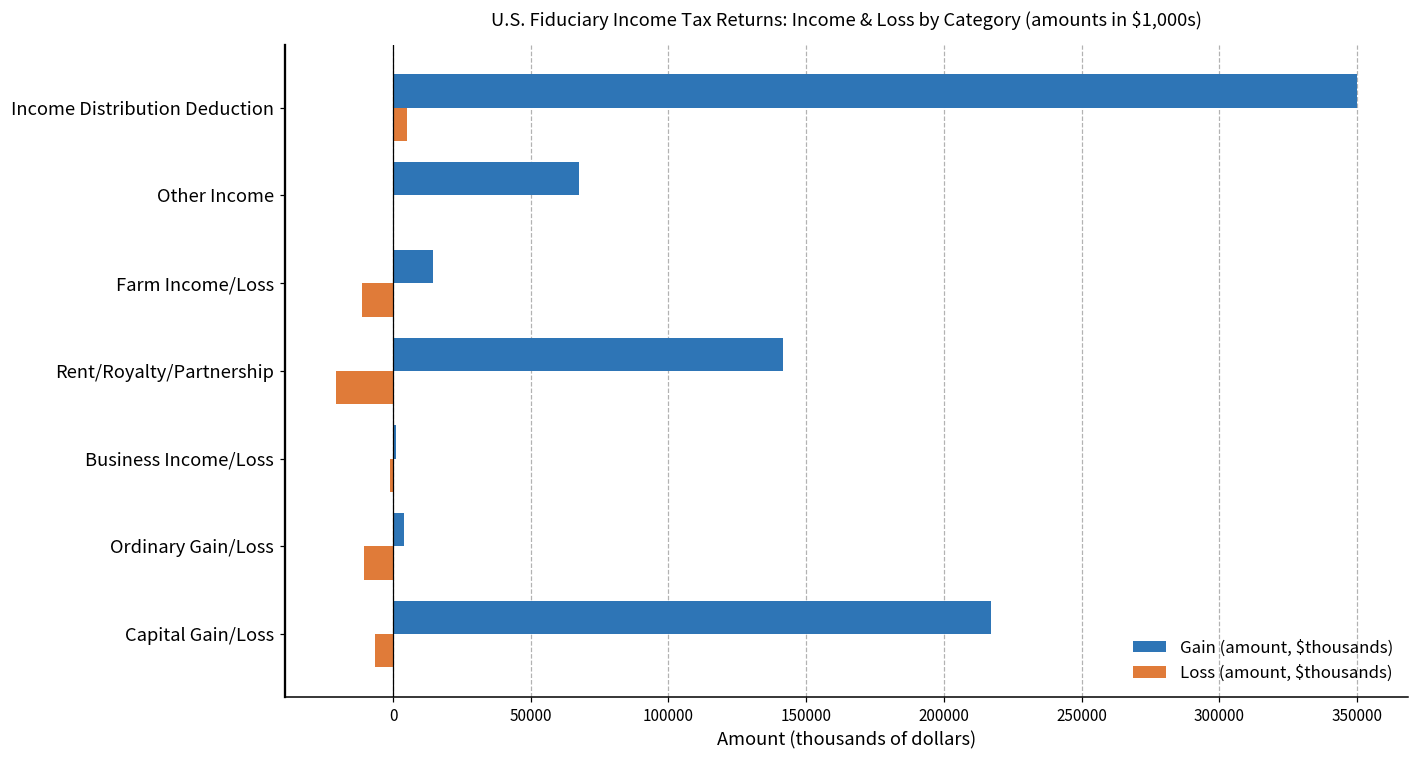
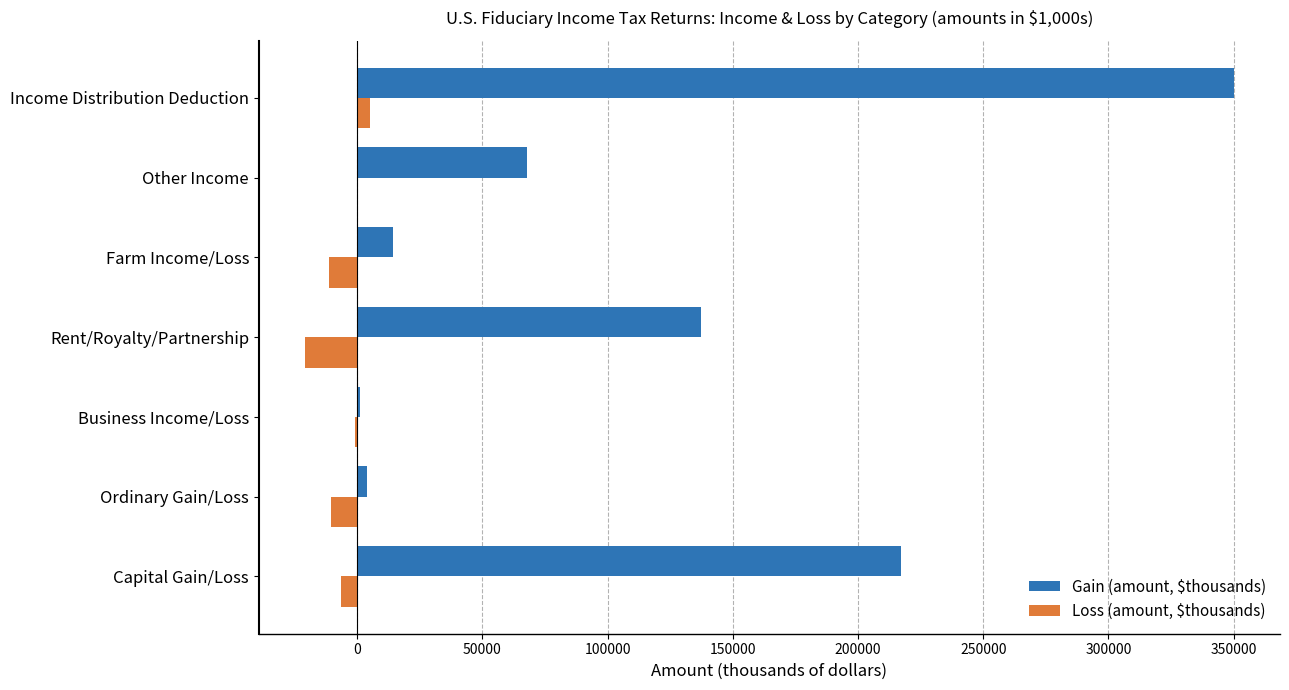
Gain (amount, $thousands), Rent/Royalty/Partnership: 142000 -> 137000
